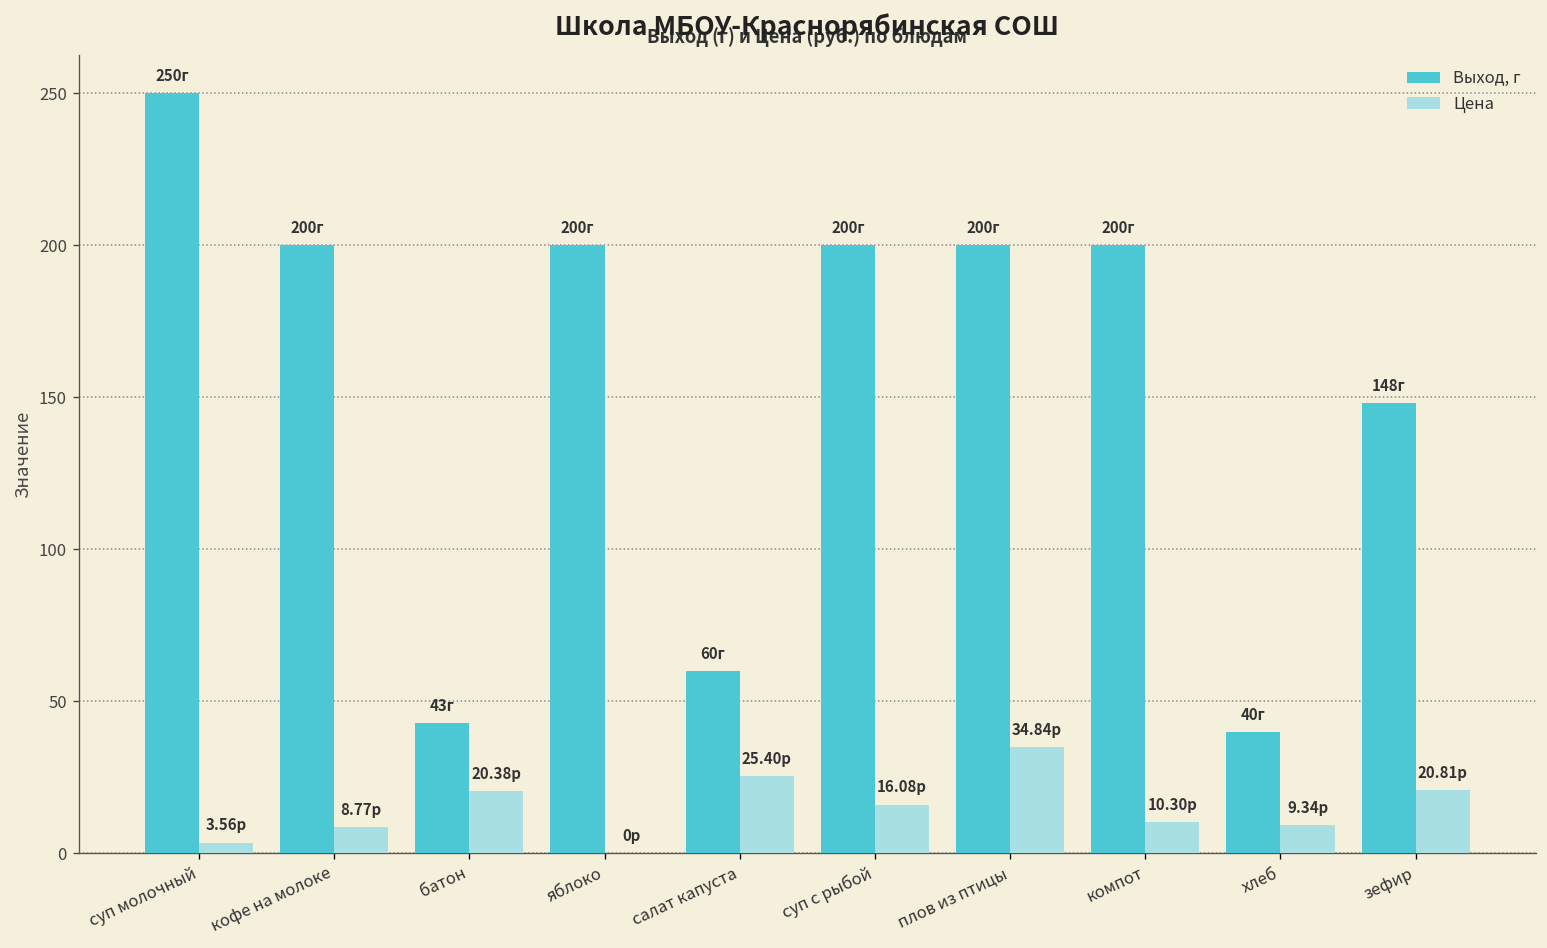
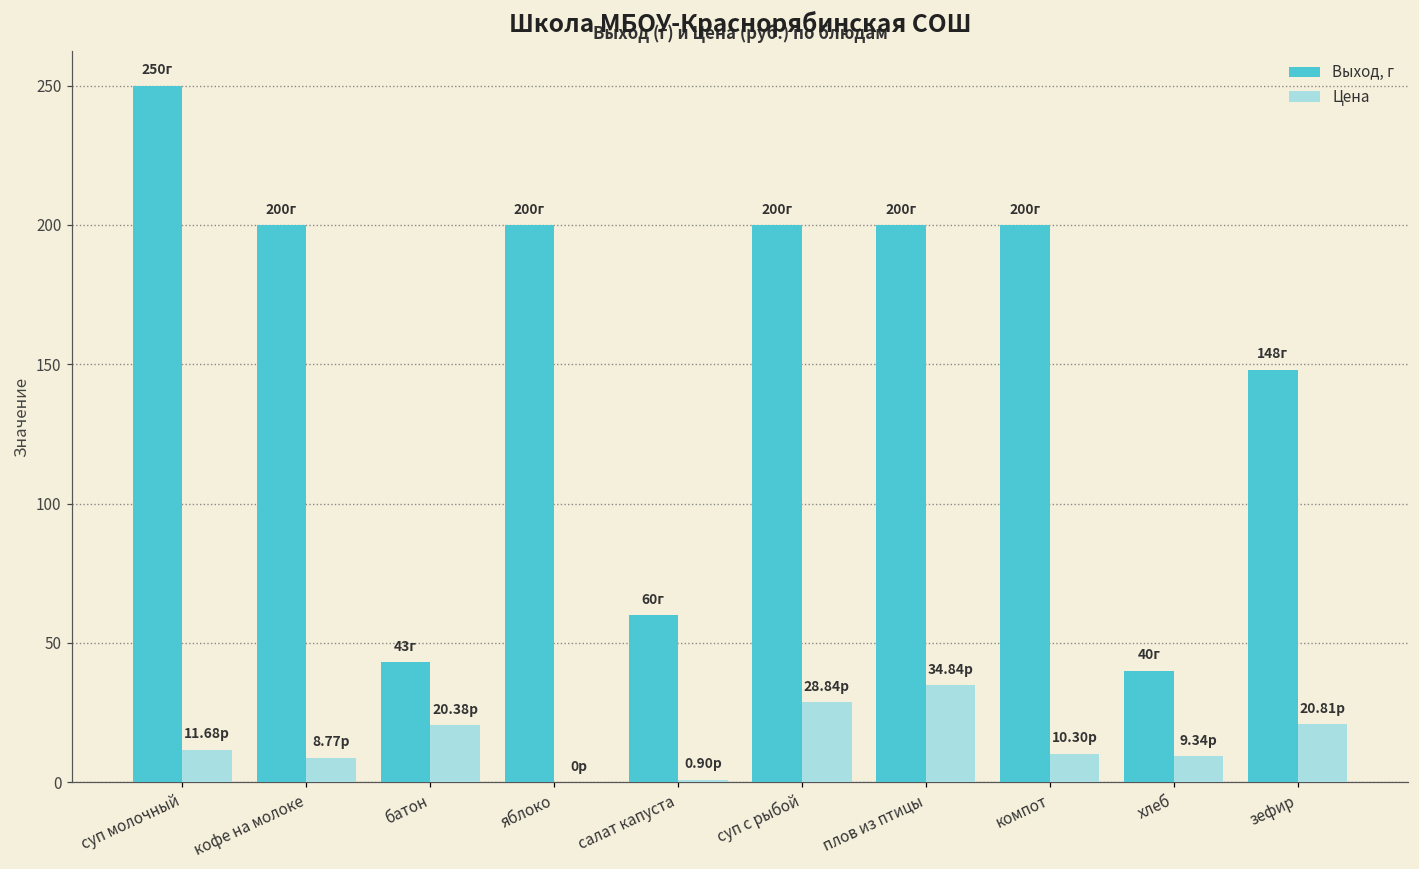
Цена, суп молочный: 3.56р -> 11.68р
Цена, салат капуста: 25.40р -> 0.90р
Цена, суп с рыбой: 16.08р -> 28.84р
